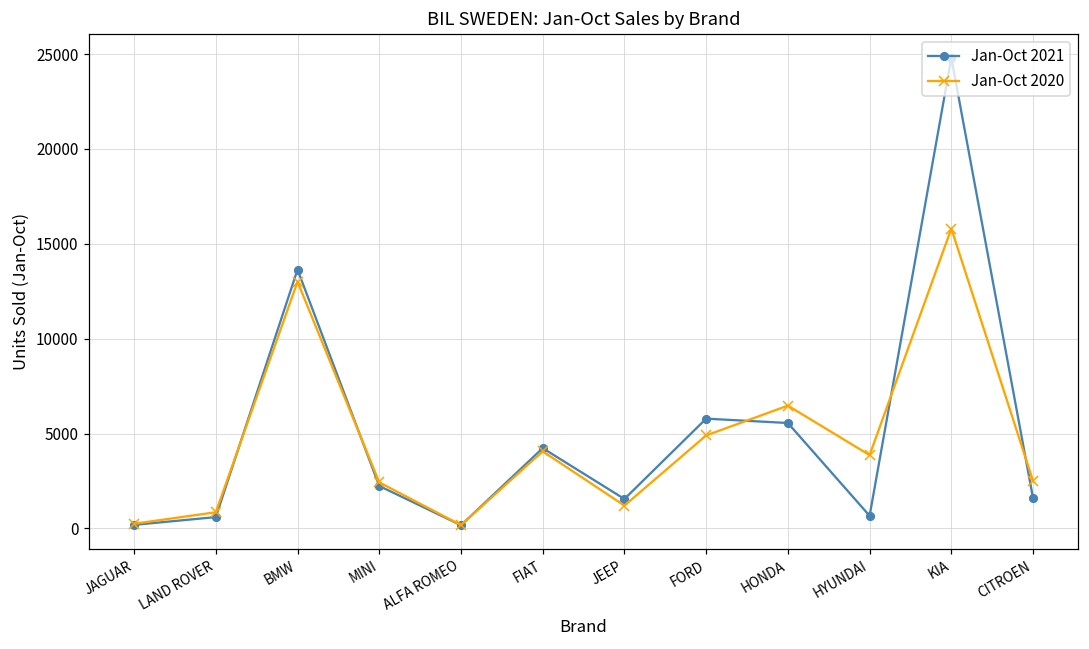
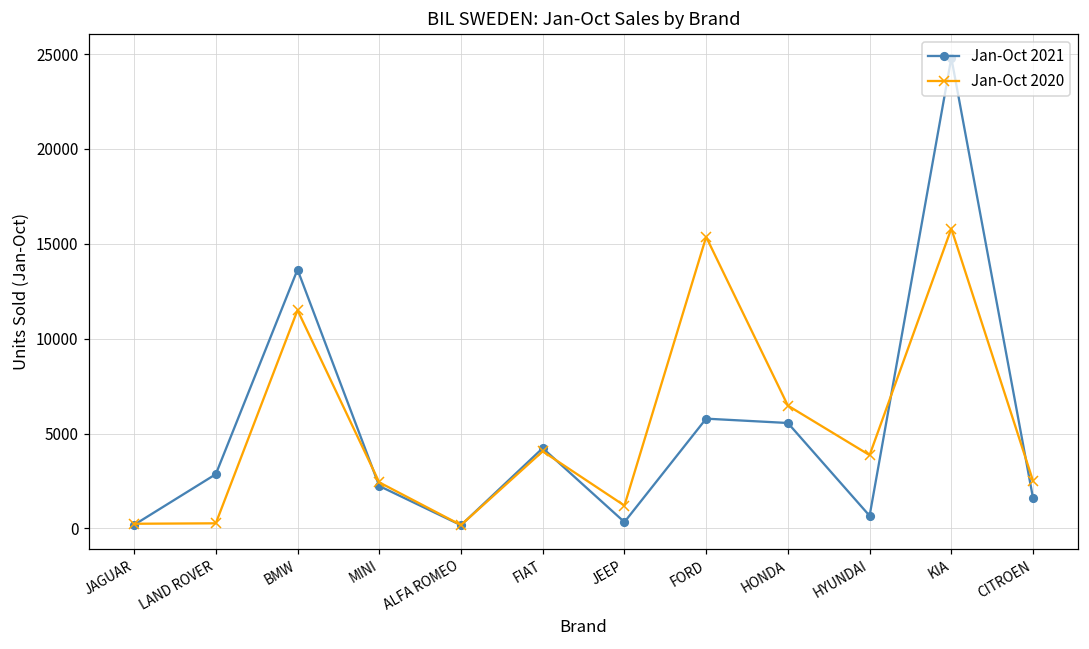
Jan-Oct 2021, LAND ROVER: 600 -> 2900
Jan-Oct 2020, LAND ROVER: 900 -> 300
Jan-Oct 2020, BMW: 13000 -> 11500
Jan-Oct 2021, JEEP: 1500 -> 300
Jan-Oct 2020, FORD: 4900 -> 15400
